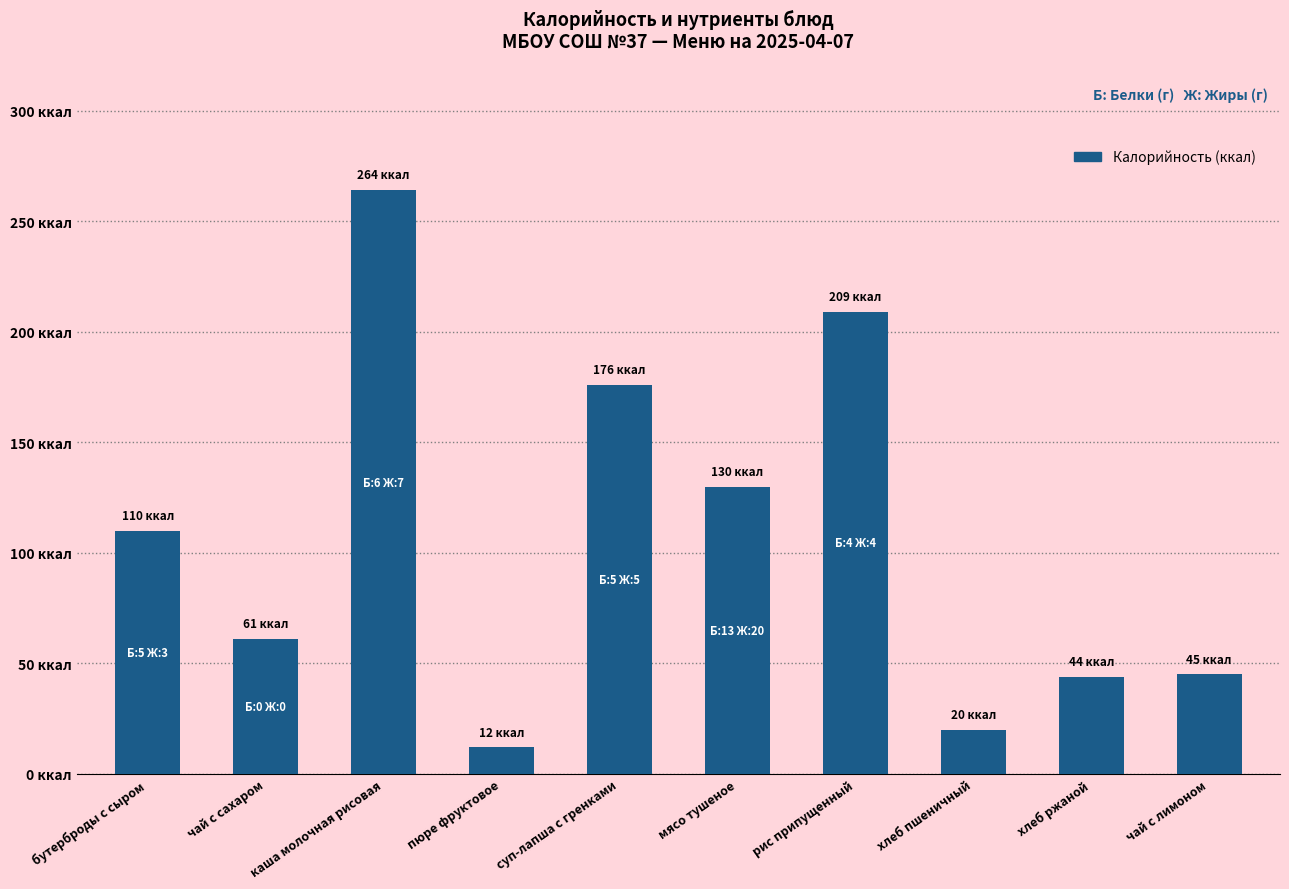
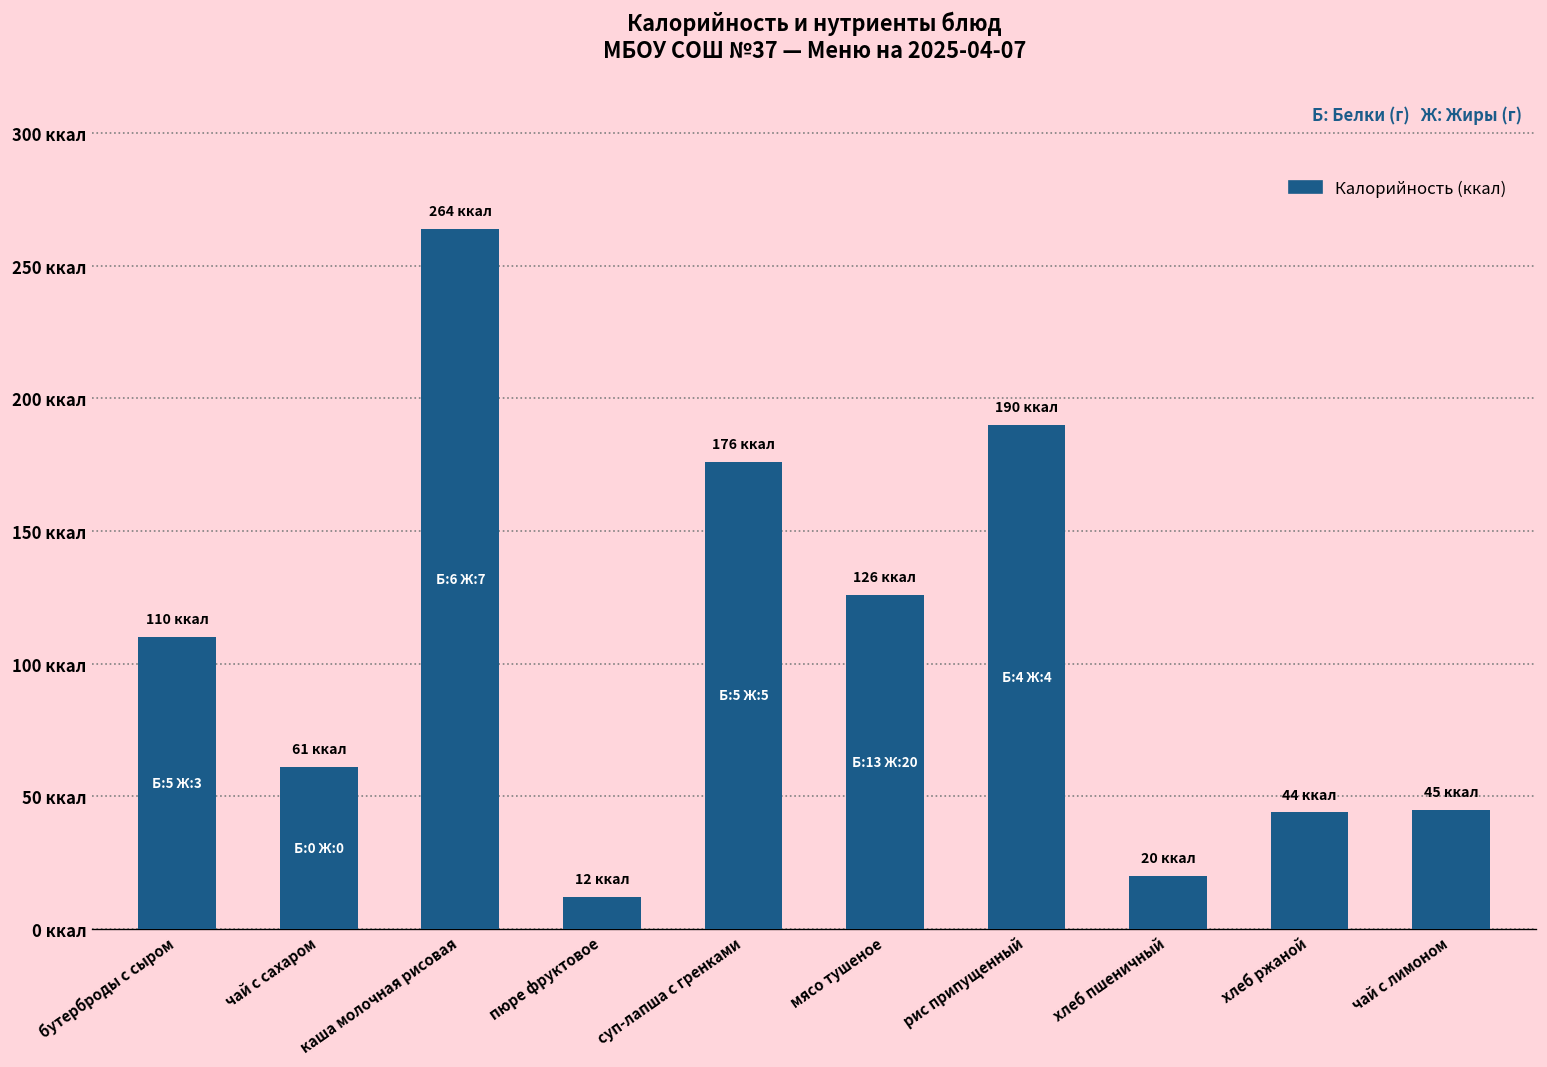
мясо тушеное: 130 -> 126
рис припущенный: 209 -> 190
